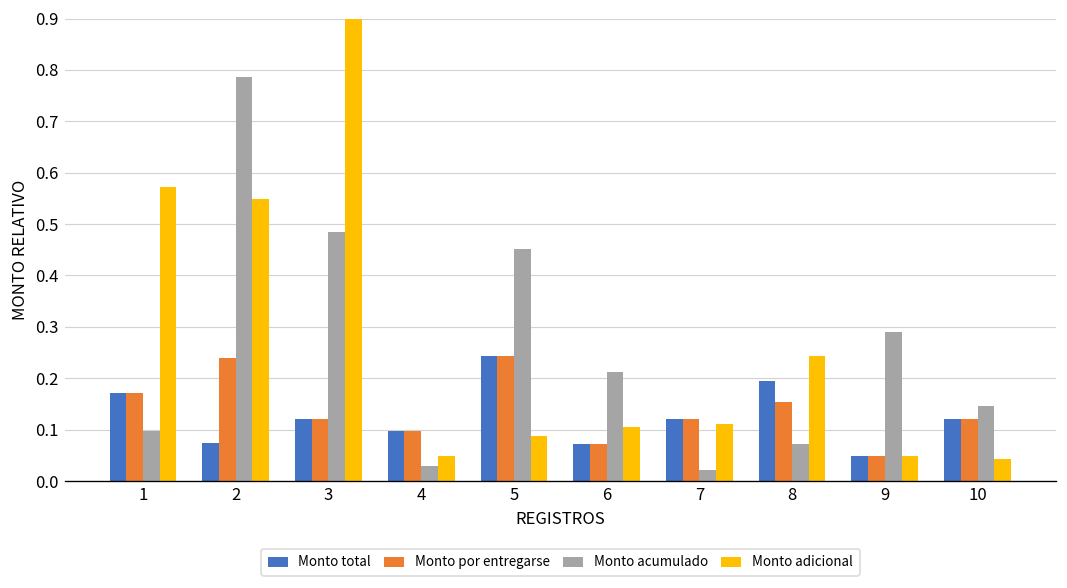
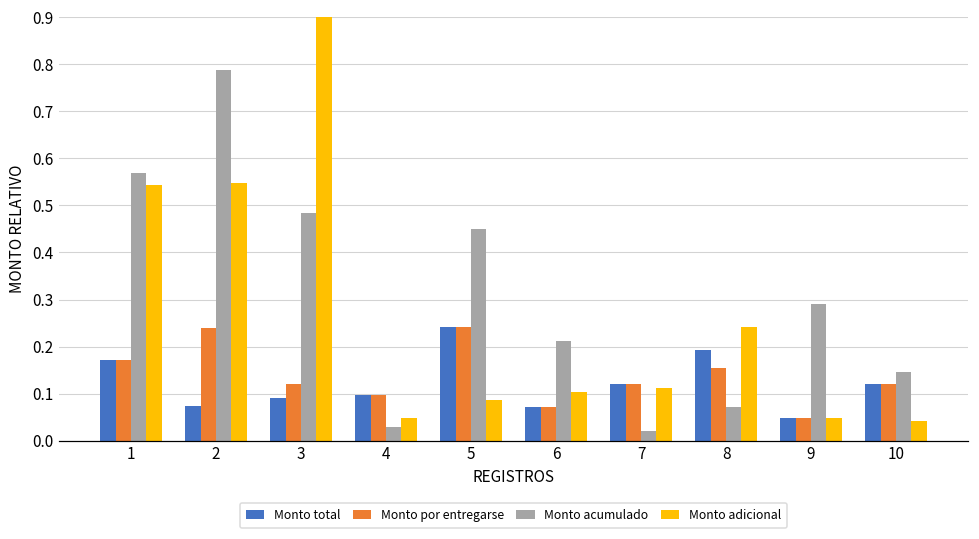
Monto acumulado, 1: 0.10 -> 0.57
Monto adicional, 1: 0.57 -> 0.54
Monto total, 3: 0.12 -> 0.09
